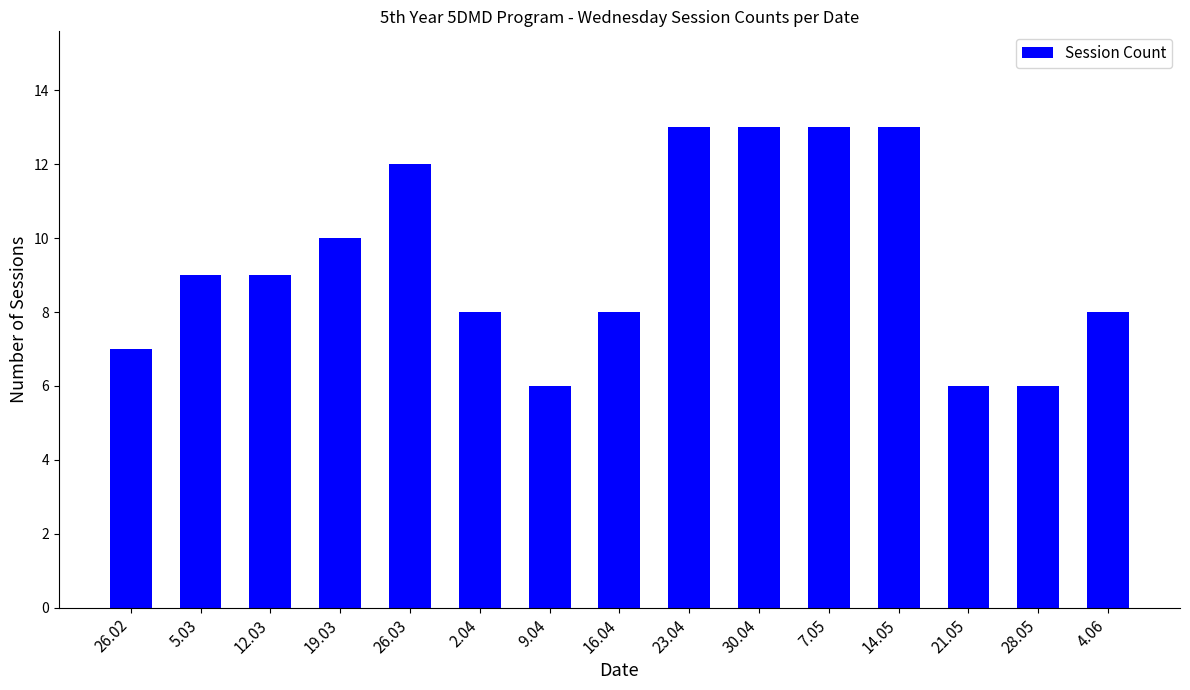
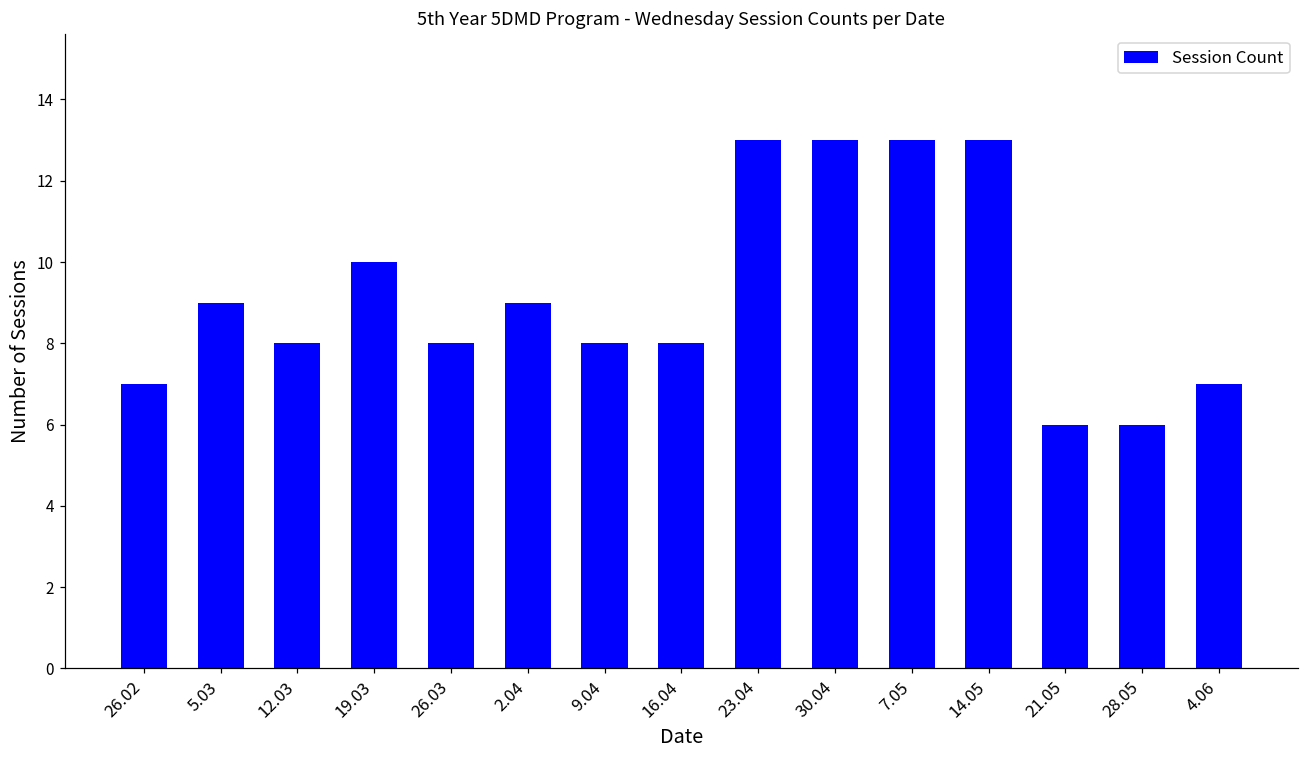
12.03: 9 -> 8
26.03: 12 -> 8
2.04: 8 -> 9
9.04: 6 -> 8
4.06: 8 -> 7
